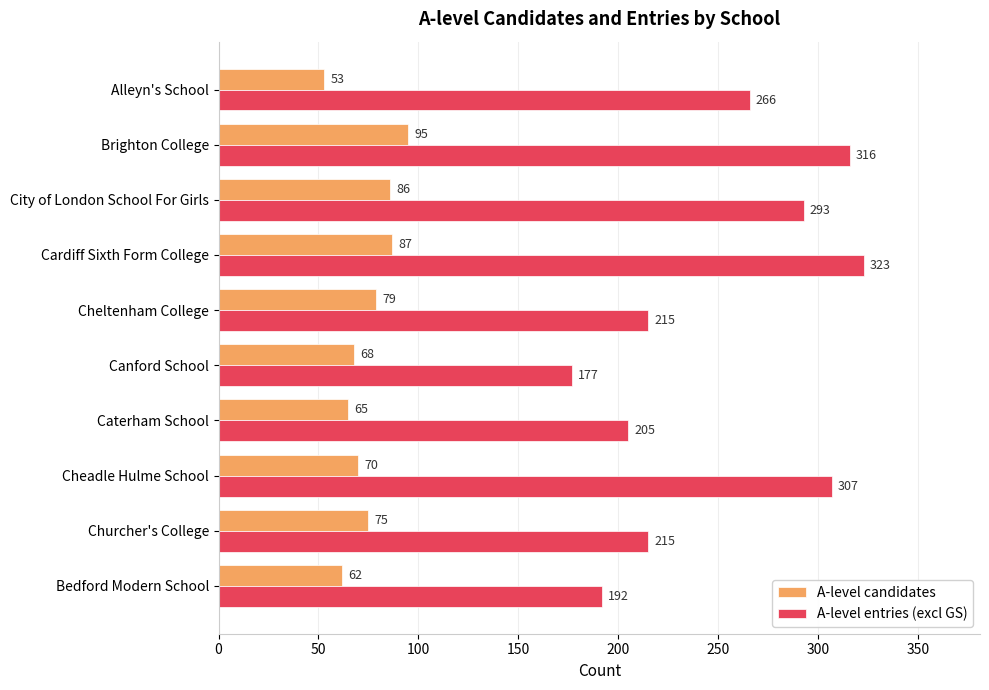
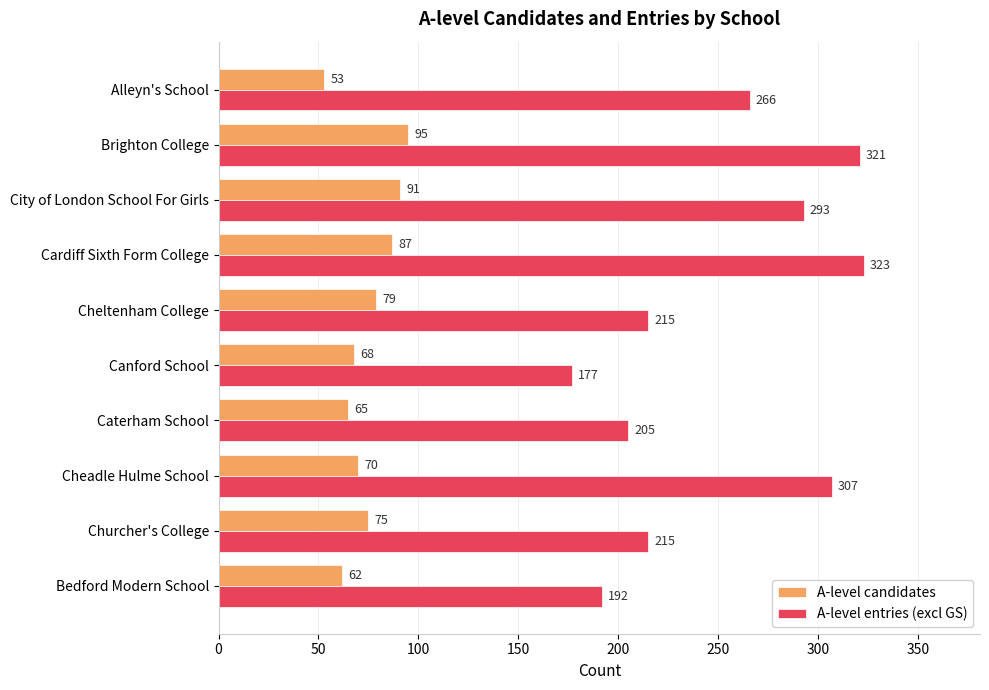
A-level entries (excl GS), Brighton College: 316 -> 321
A-level candidates, City of London School For Girls: 86 -> 91
